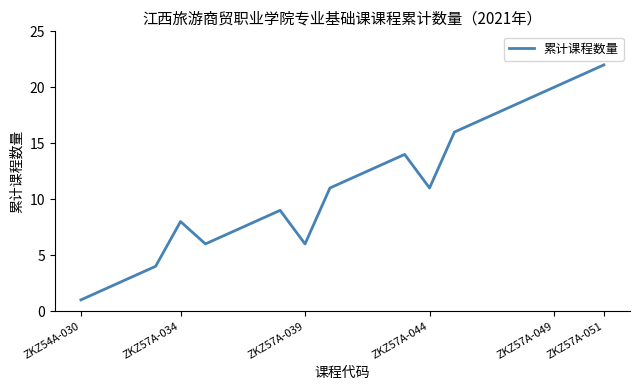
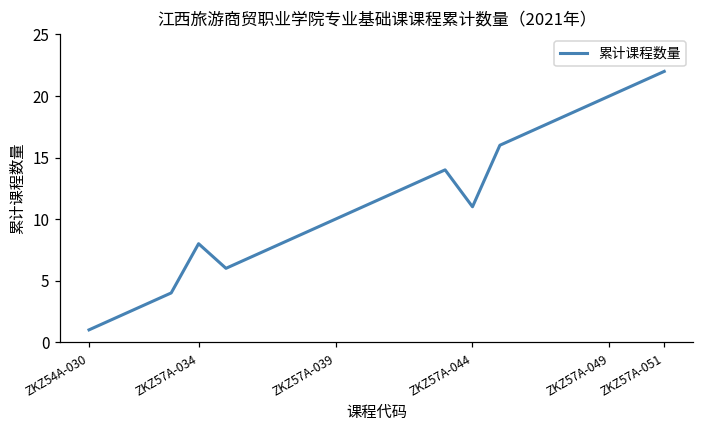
ZKZ57A-039: 6 -> 10
